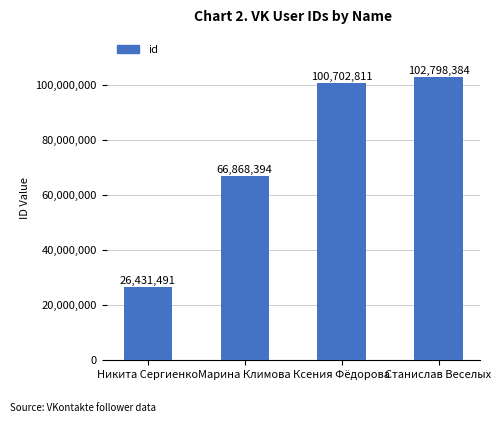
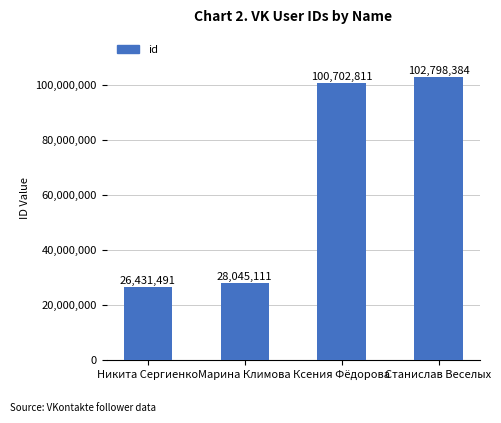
Марина Климова: 66,868,394 -> 28,045,111
